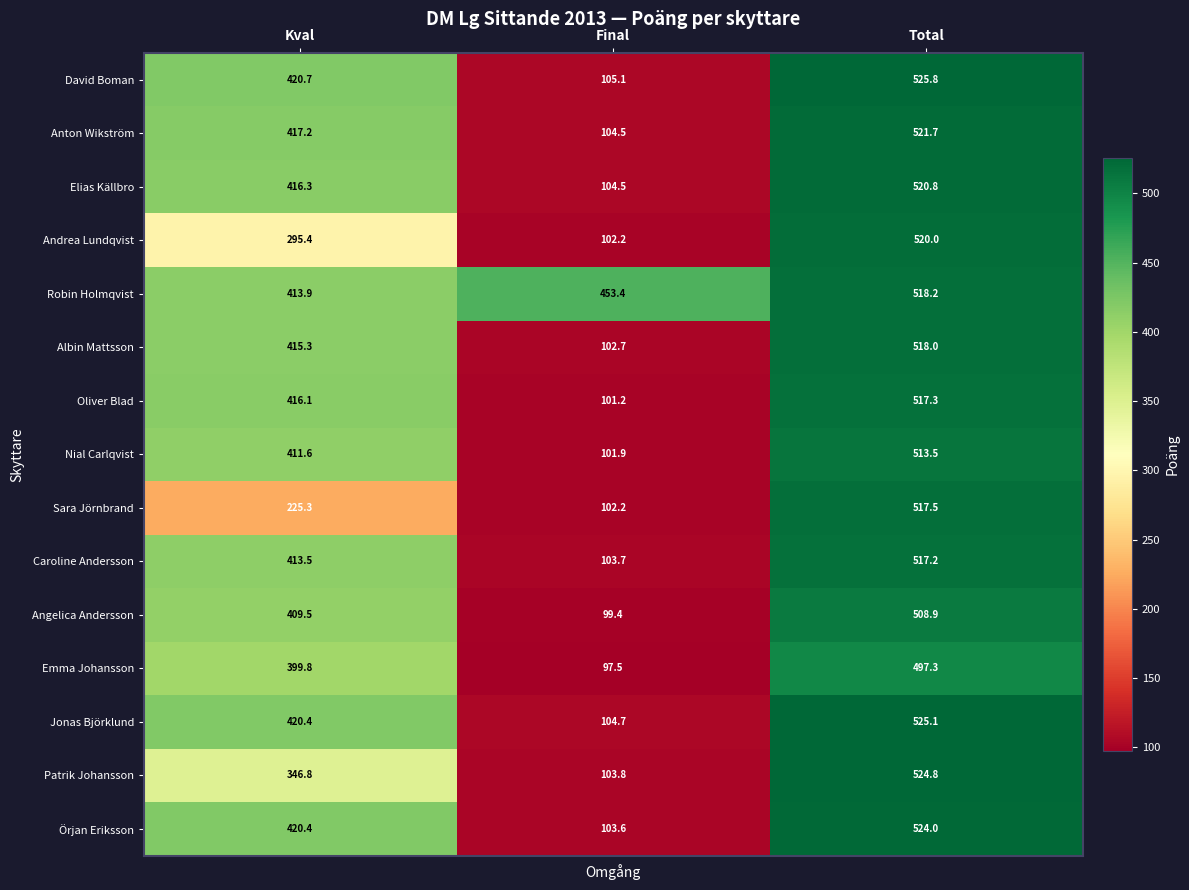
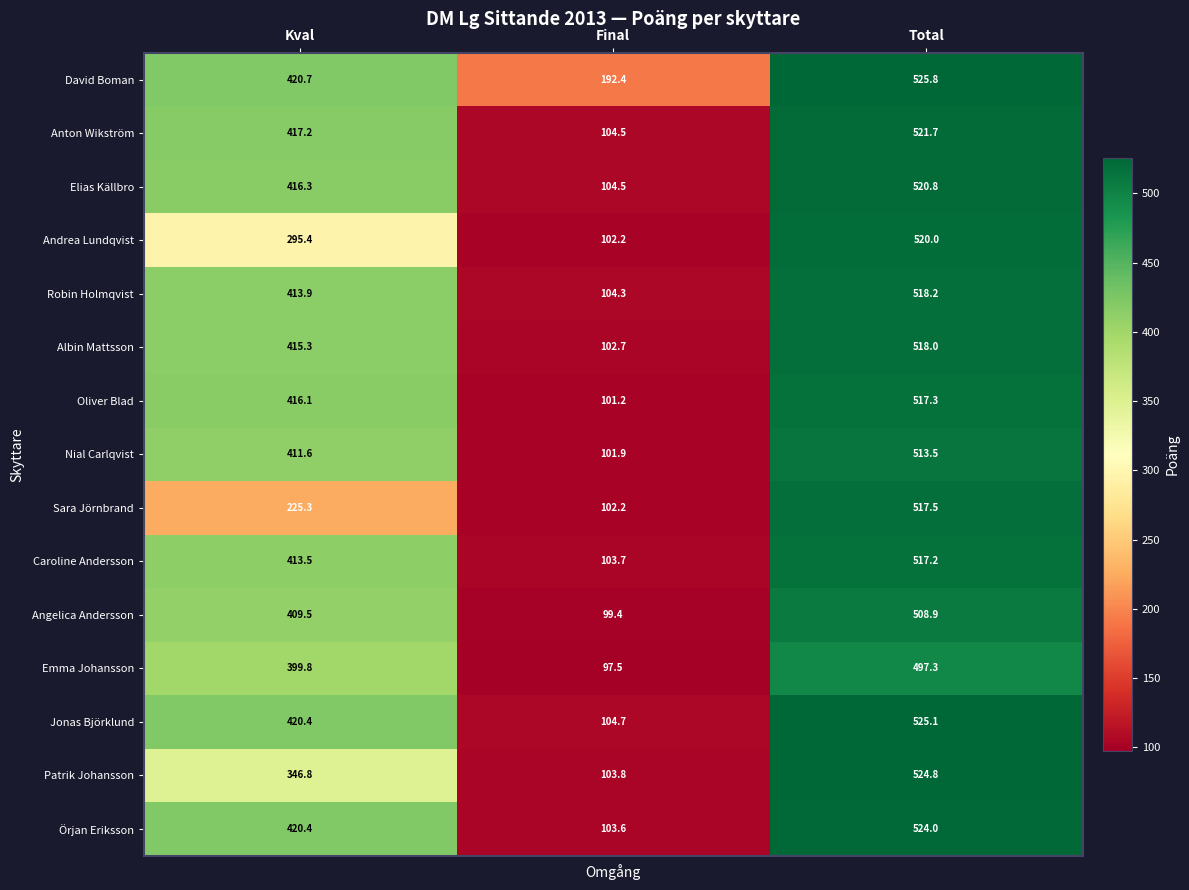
David Boman, Final: 105.1 -> 192.4
Robin Holmqvist, Final: 453.4 -> 104.3
